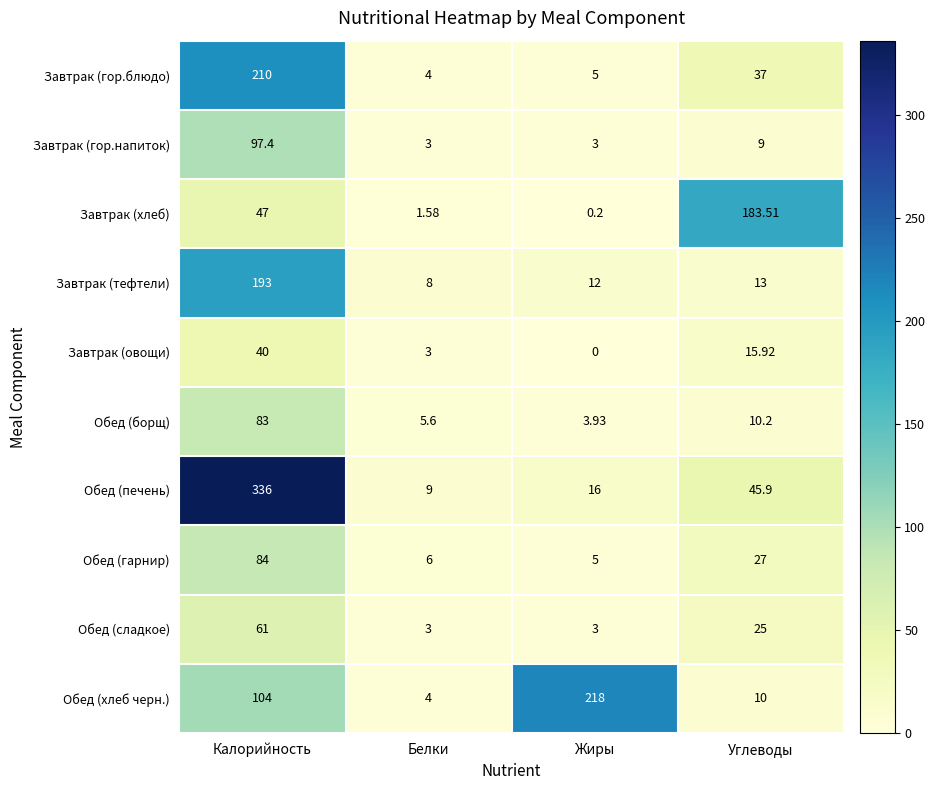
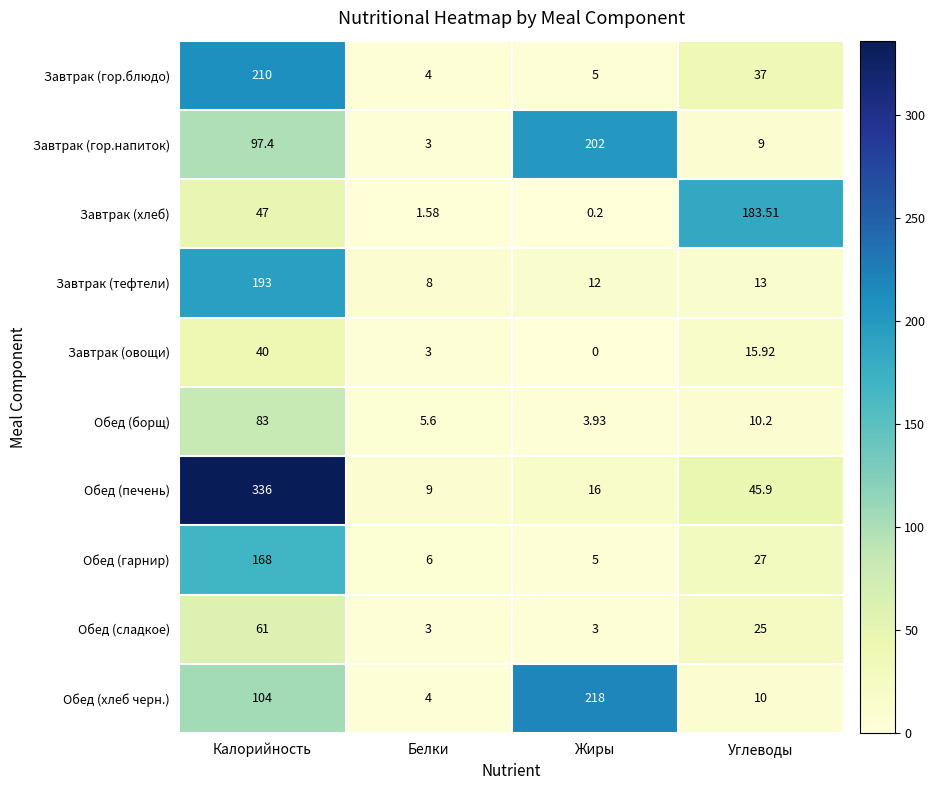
Завтрак (гор.напиток), Жиры: 3 -> 202
Обед (гарнир), Калорийность: 84 -> 168
